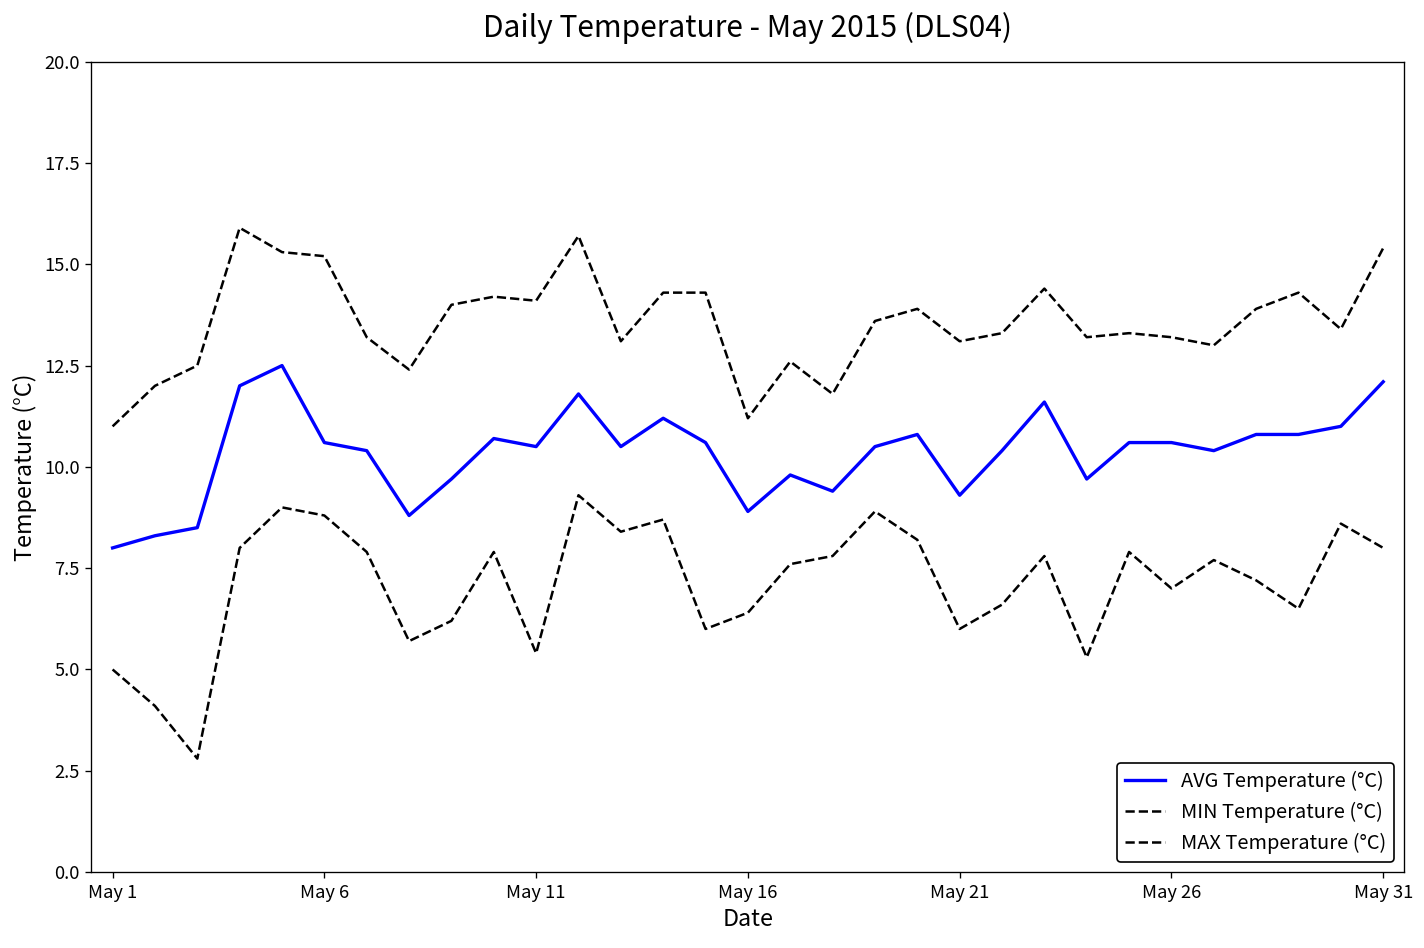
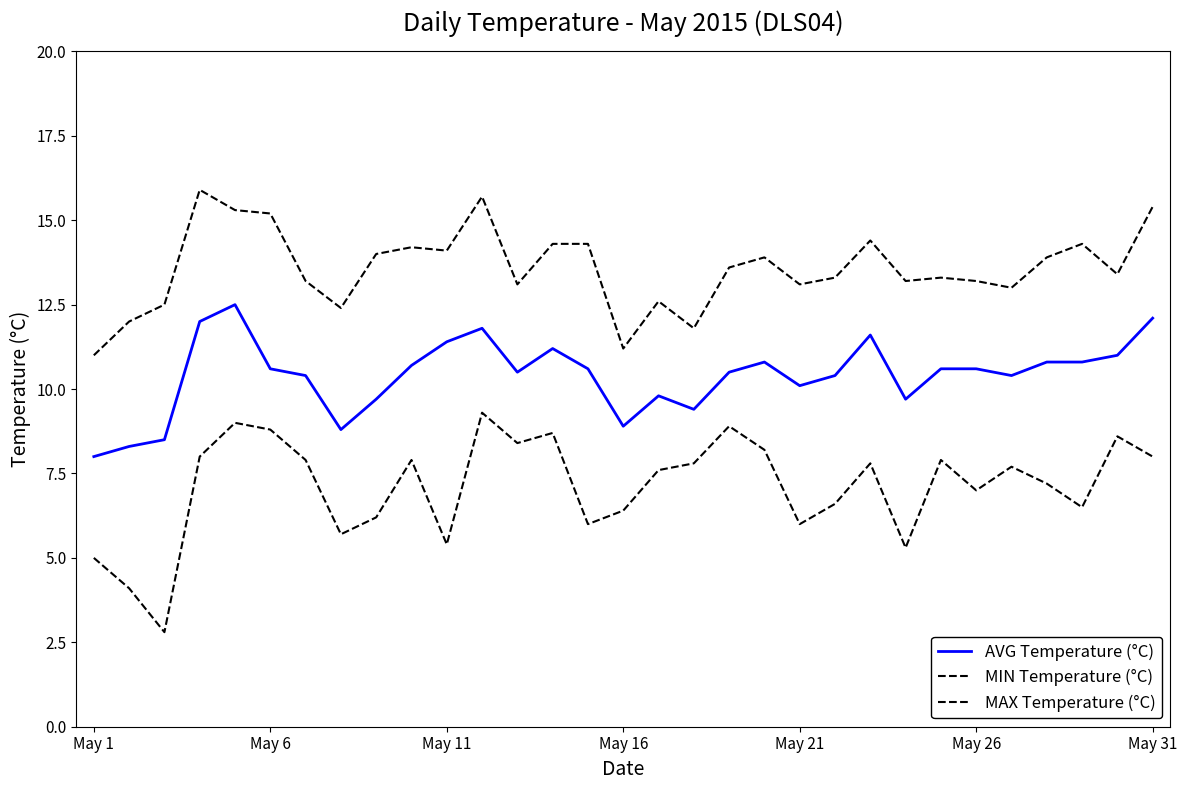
AVG Temperature (°C), May 11: 10.5 -> 11.4
AVG Temperature (°C), May 21: 9.3 -> 10.1
